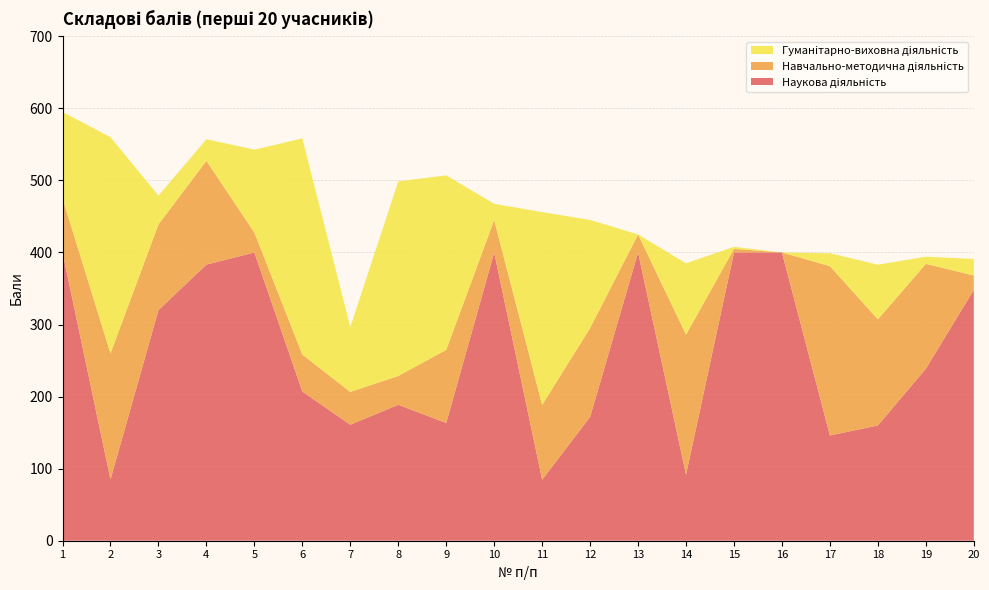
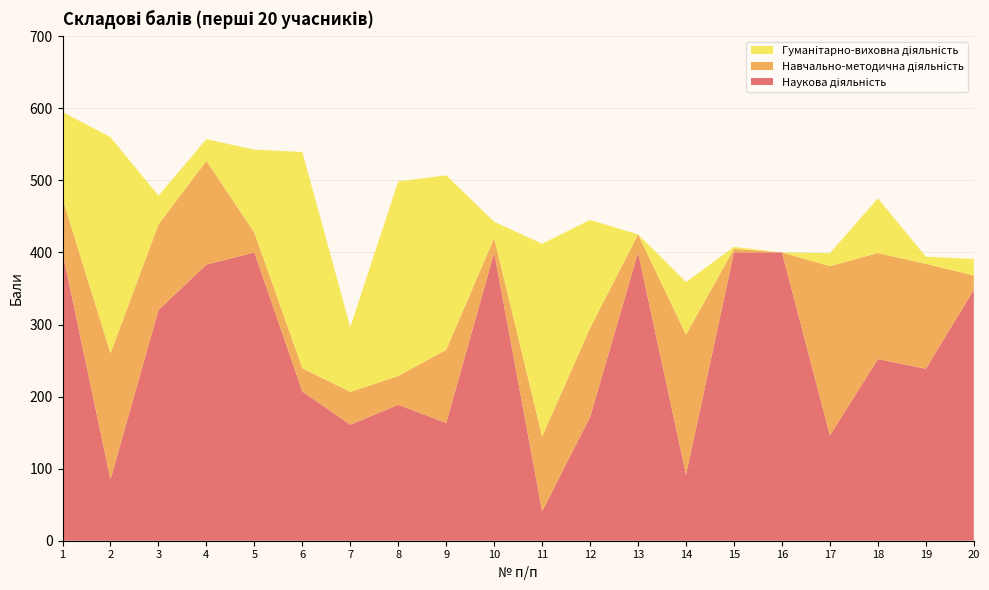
Навчально-методична діяльність, 6: 50 -> 30
Навчально-методична діяльність, 10: 50 -> 20
Наукова діяльність, 11: 80 -> 40
Гуманітарно-виховна діяльність, 14: 100 -> 70
Наукова діяльність, 18: 160 -> 250
